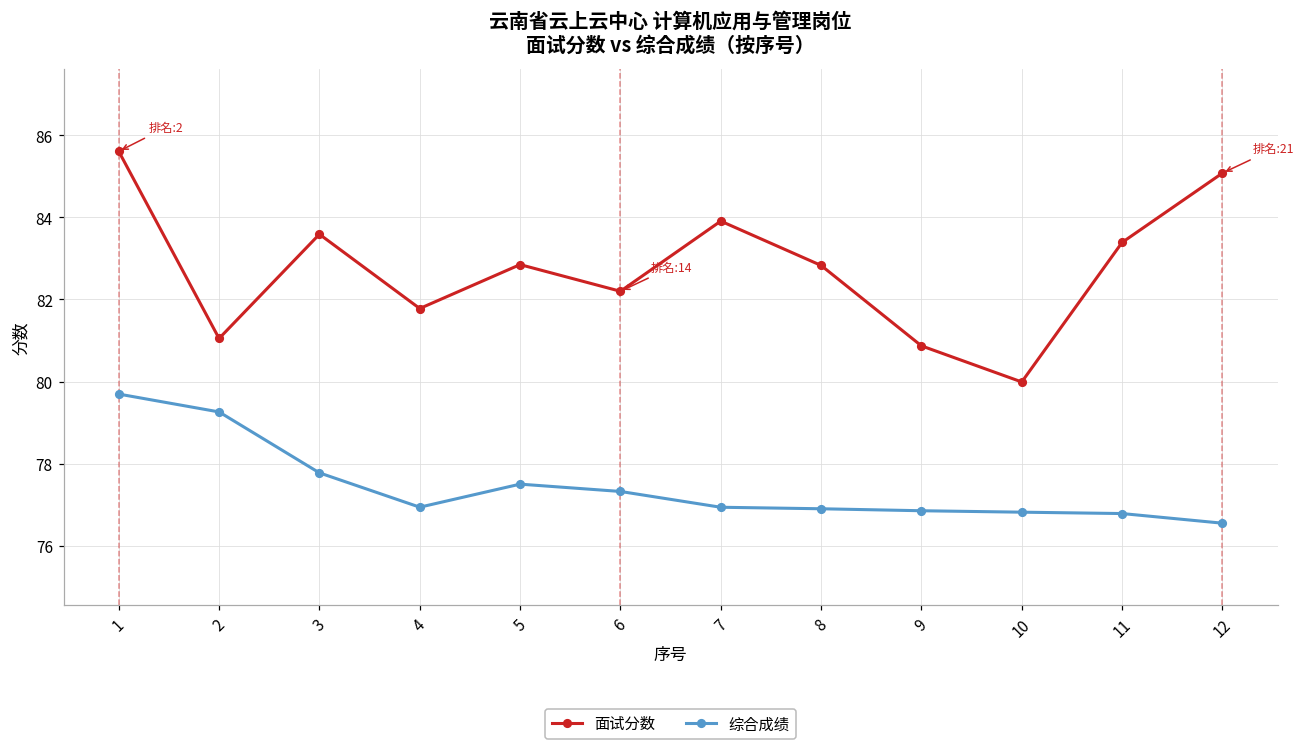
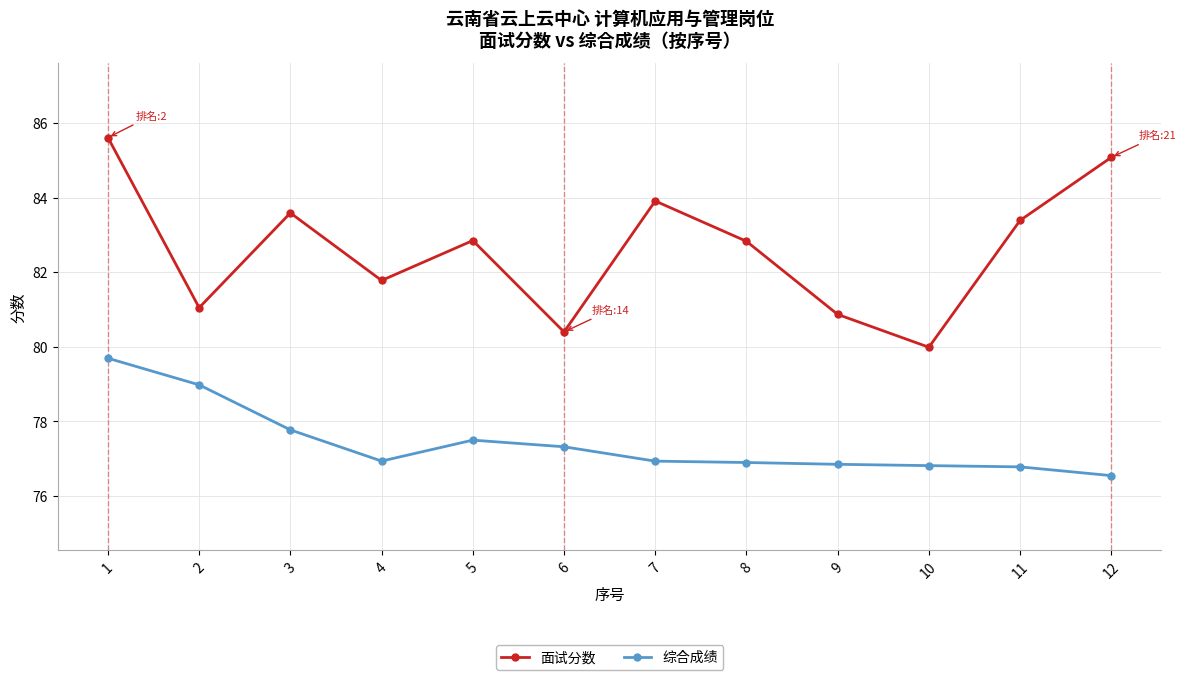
综合成绩, 2: 79.3 -> 79.0
面试分数, 6: 82.2 -> 80.4
